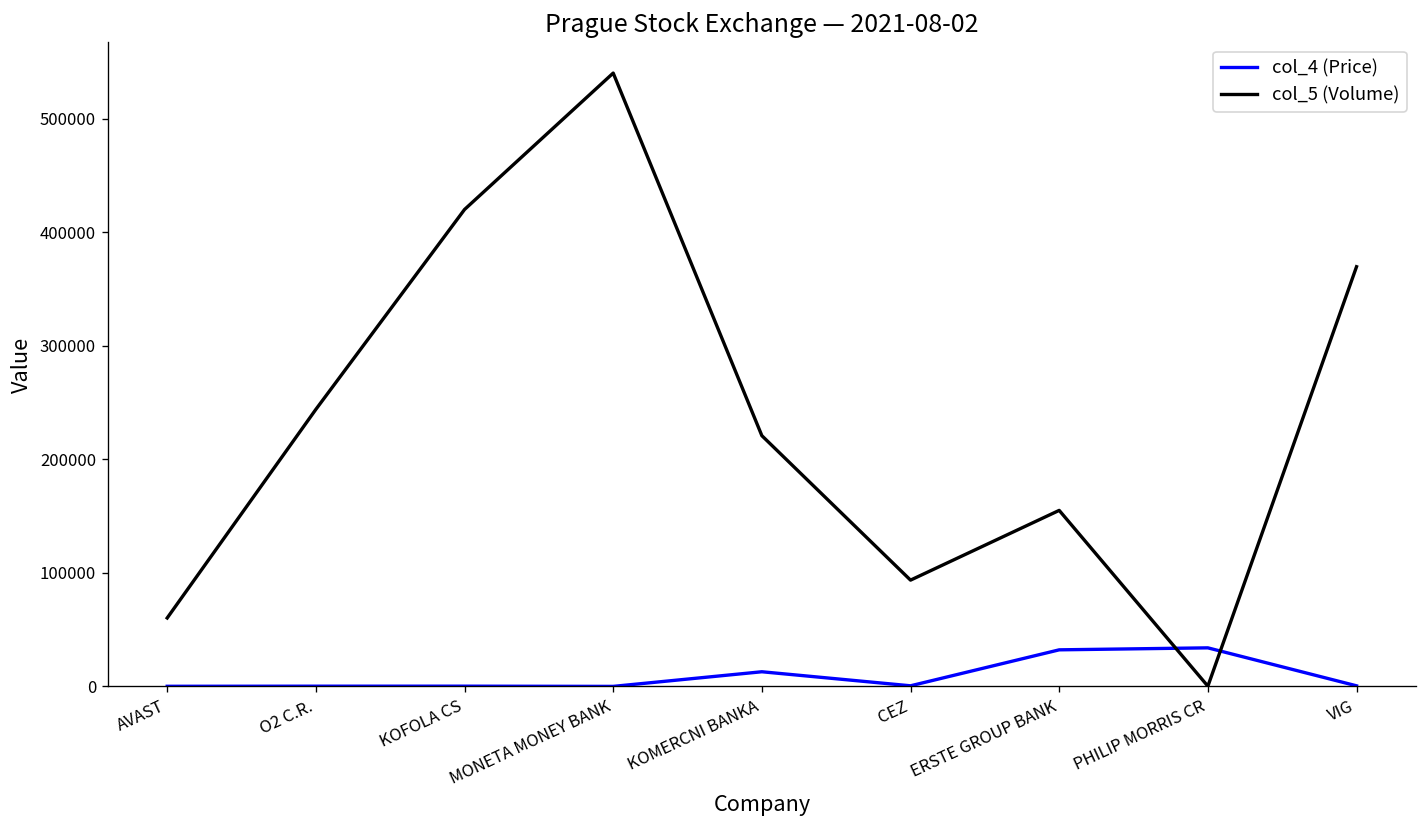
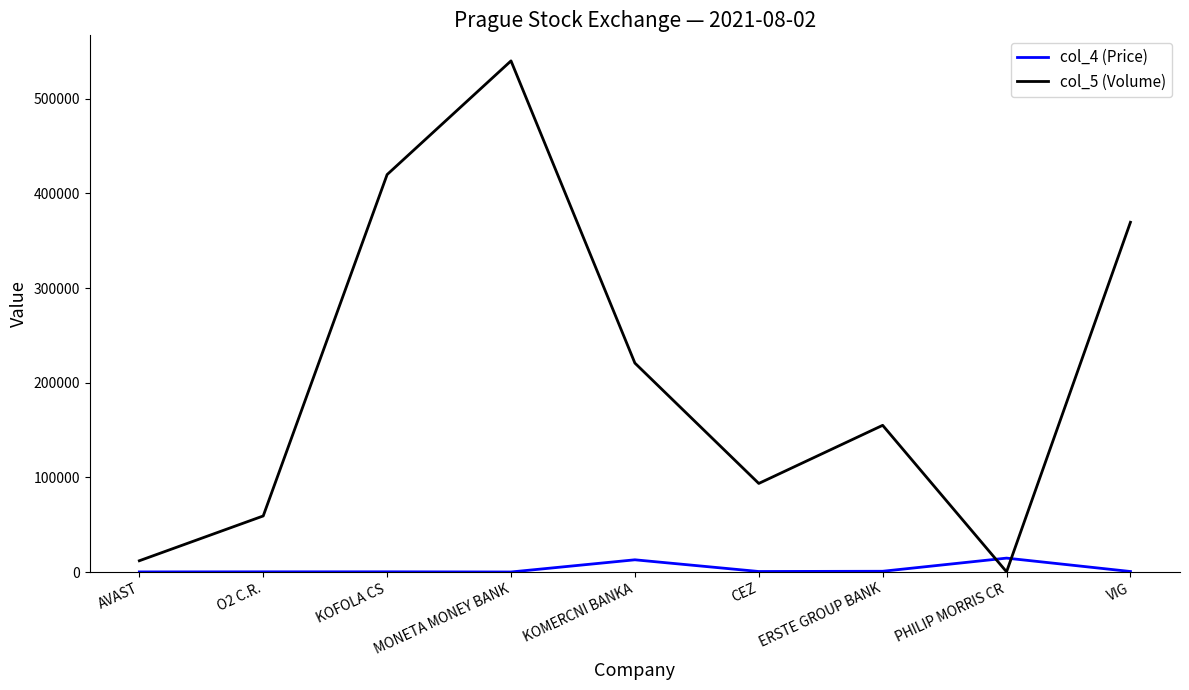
col_5 (Volume), AVAST: 60000 -> 10000
col_5 (Volume), O2 C.R.: 240000 -> 60000
col_4 (Price), ERSTE GROUP BANK: 30000 -> 0
col_4 (Price), PHILIP MORRIS CR: 30000 -> 10000
